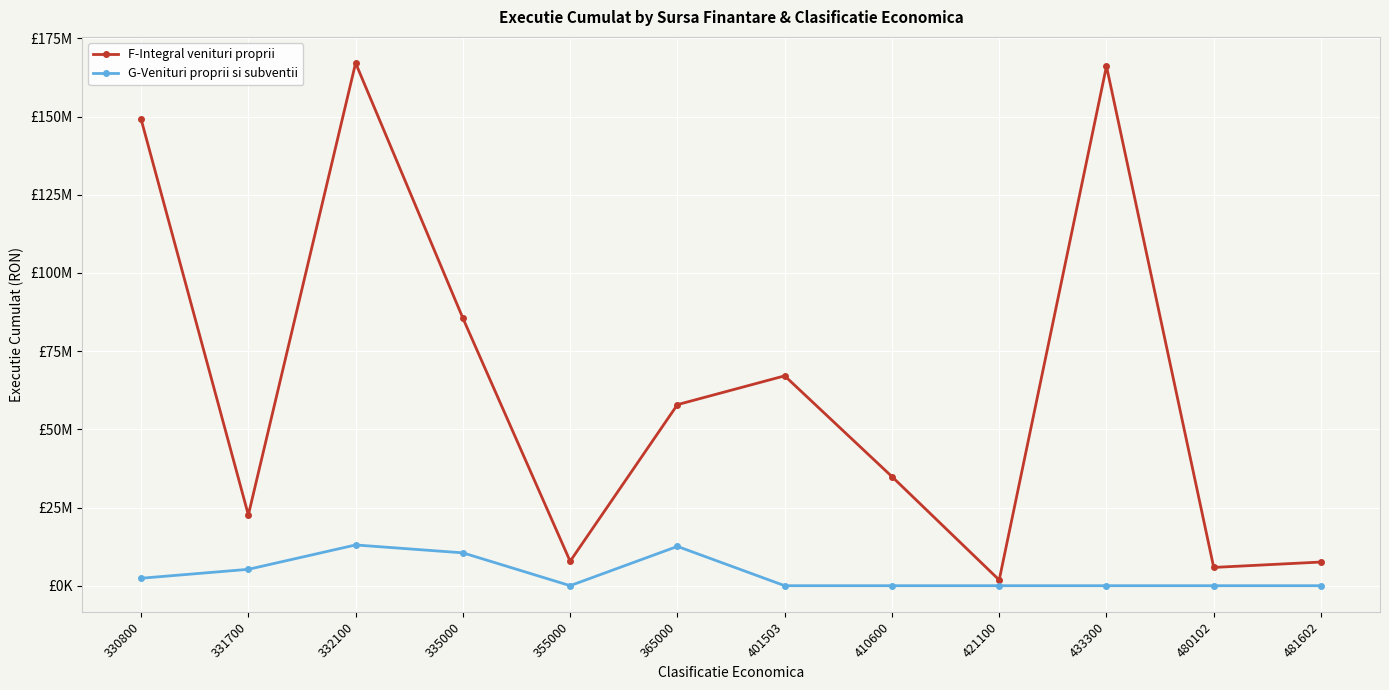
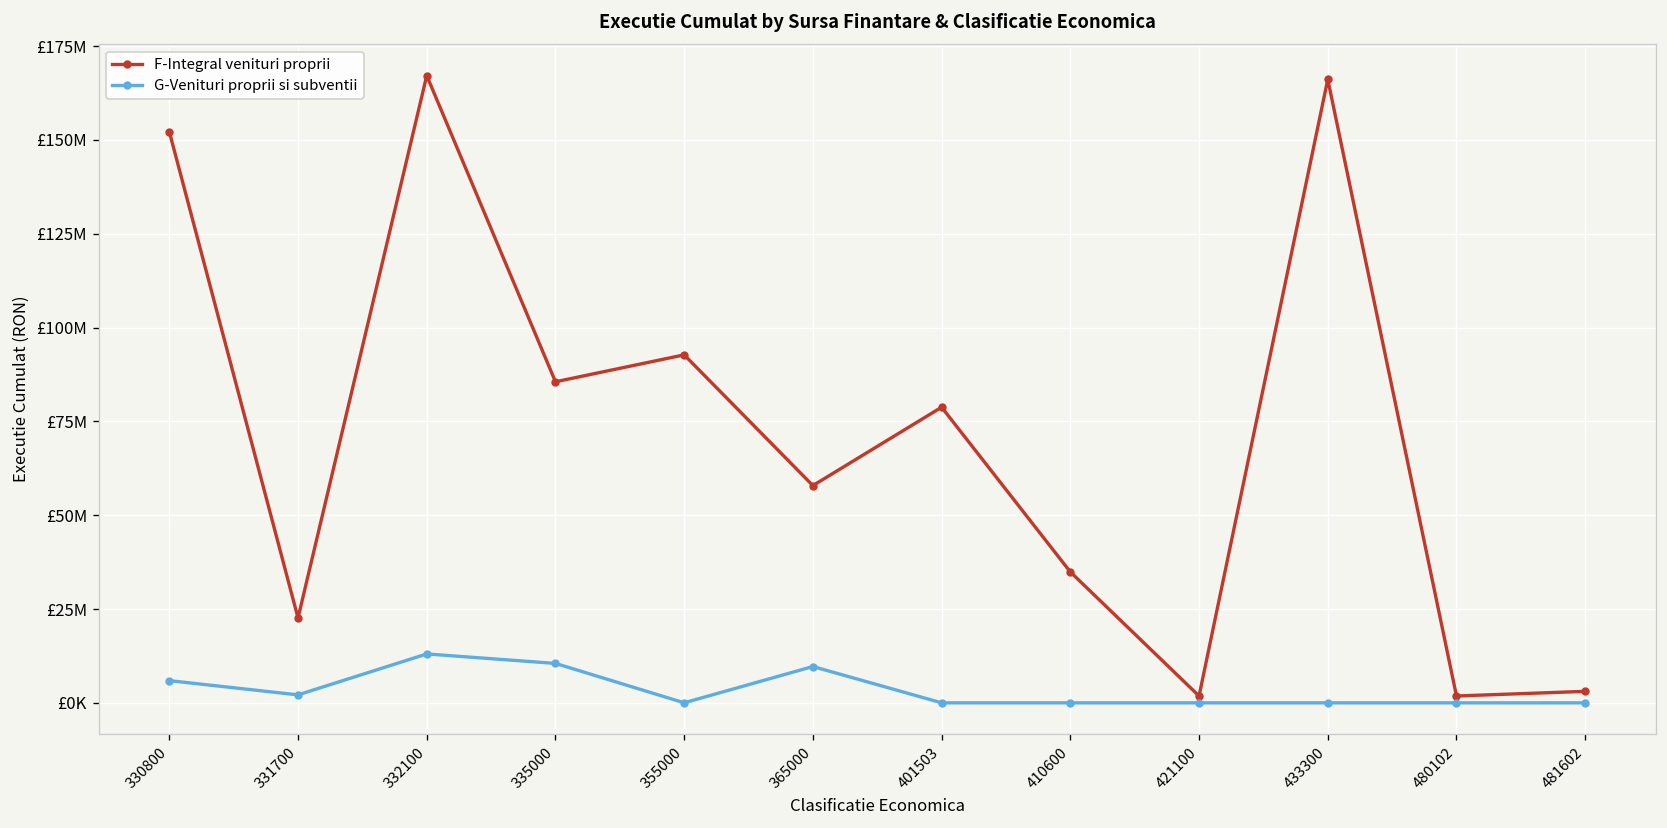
F-Integral venituri proprii, 330800: £149000000 -> £152000000
G-Venituri proprii si subventii, 330800: £2000000 -> £6000000
G-Venituri proprii si subventii, 331700: £5000000 -> £2000000
F-Integral venituri proprii, 355000: £8000000 -> £93000000
G-Venituri proprii si subventii, 365000: £13000000 -> £10000000
F-Integral venituri proprii, 401503: £67000000 -> £79000000
F-Integral venituri proprii, 480102: £6000000 -> £2000000
F-Integral venituri proprii, 481602: £8000000 -> £3000000
